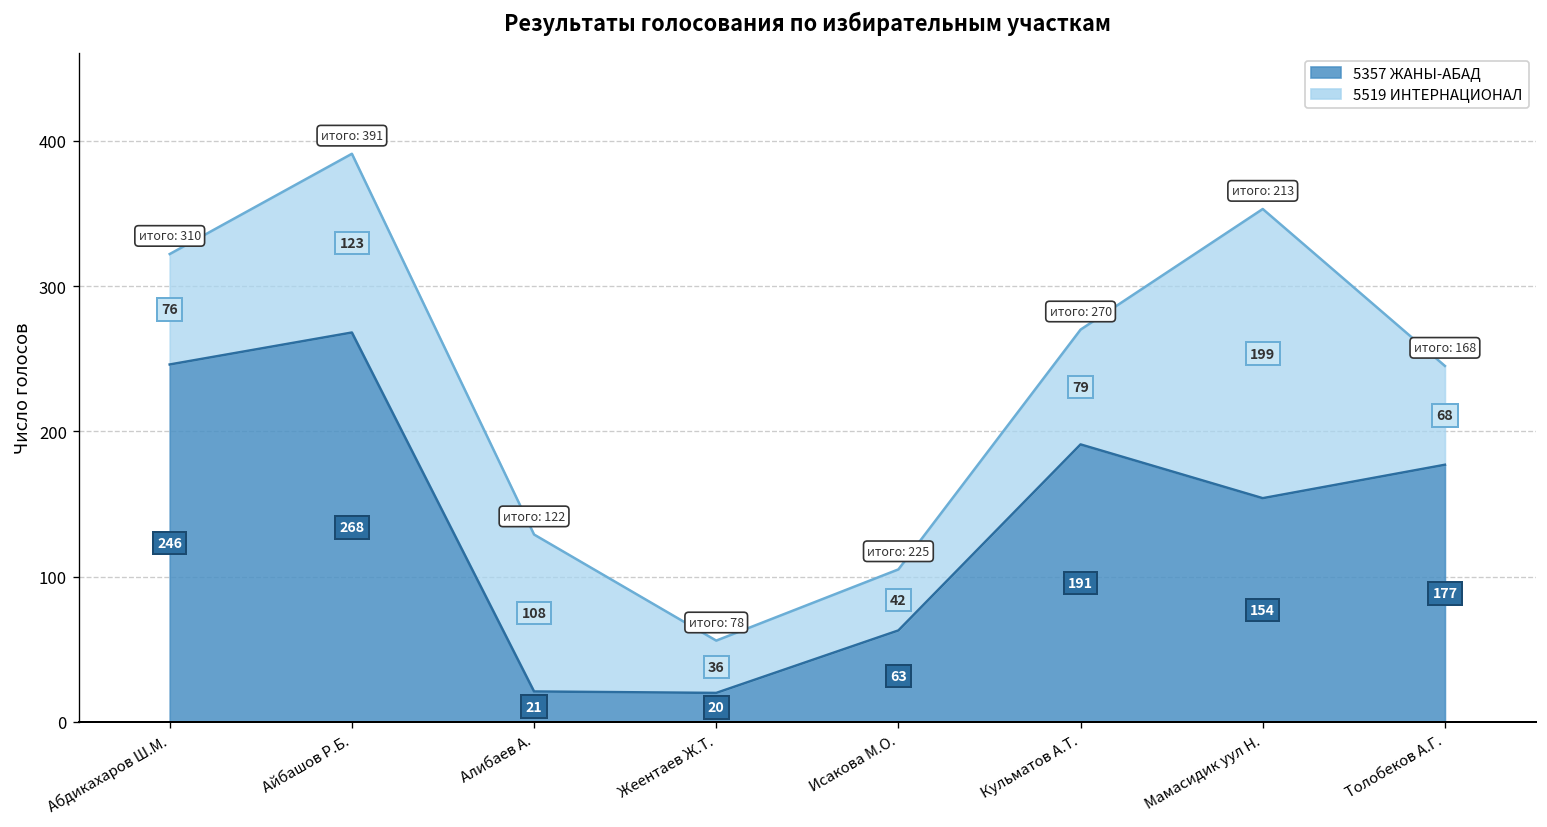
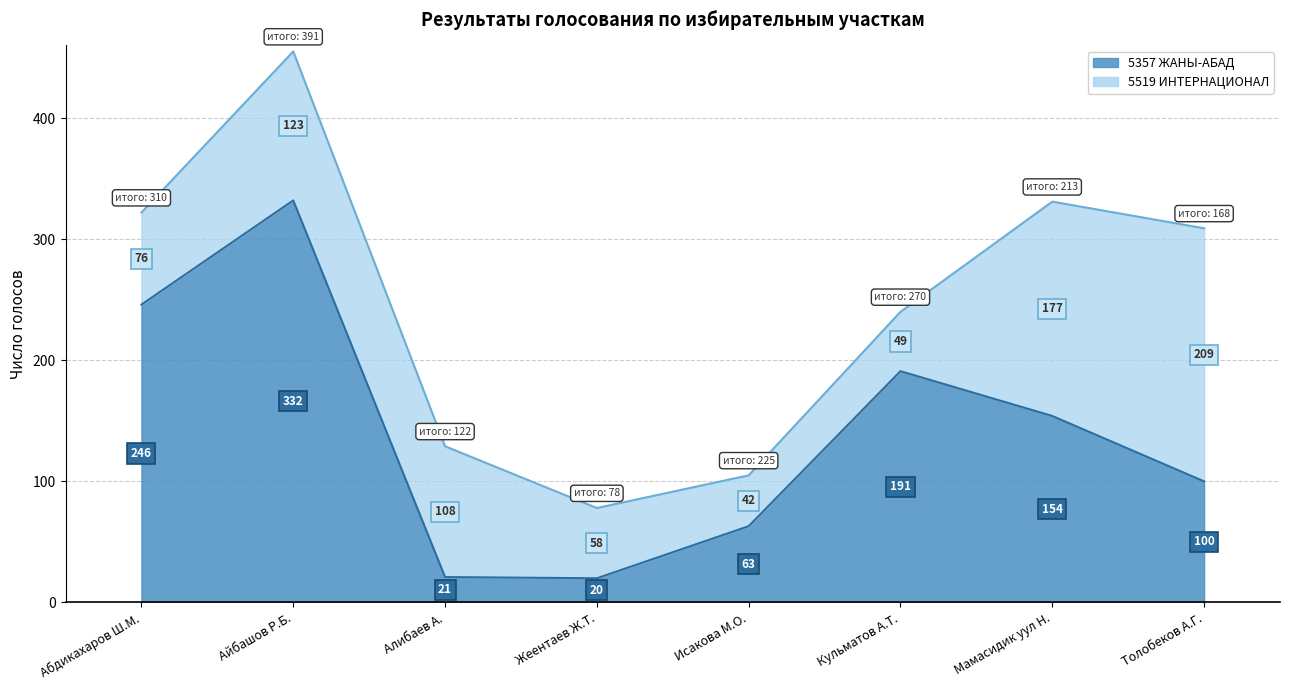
5357 ЖАНЫ-АБАД, Айбашов Р.Б.: 268 -> 332
5519 ИНТЕРНАЦИОНАЛ, Жеентаев Ж.Т.: 36 -> 58
5519 ИНТЕРНАЦИОНАЛ, Кульматов А.Т.: 79 -> 49
5519 ИНТЕРНАЦИОНАЛ, Мамасидик уул Н.: 199 -> 177
5357 ЖАНЫ-АБАД, Толобеков А.Г.: 177 -> 100
5519 ИНТЕРНАЦИОНАЛ, Толобеков А.Г.: 68 -> 209
